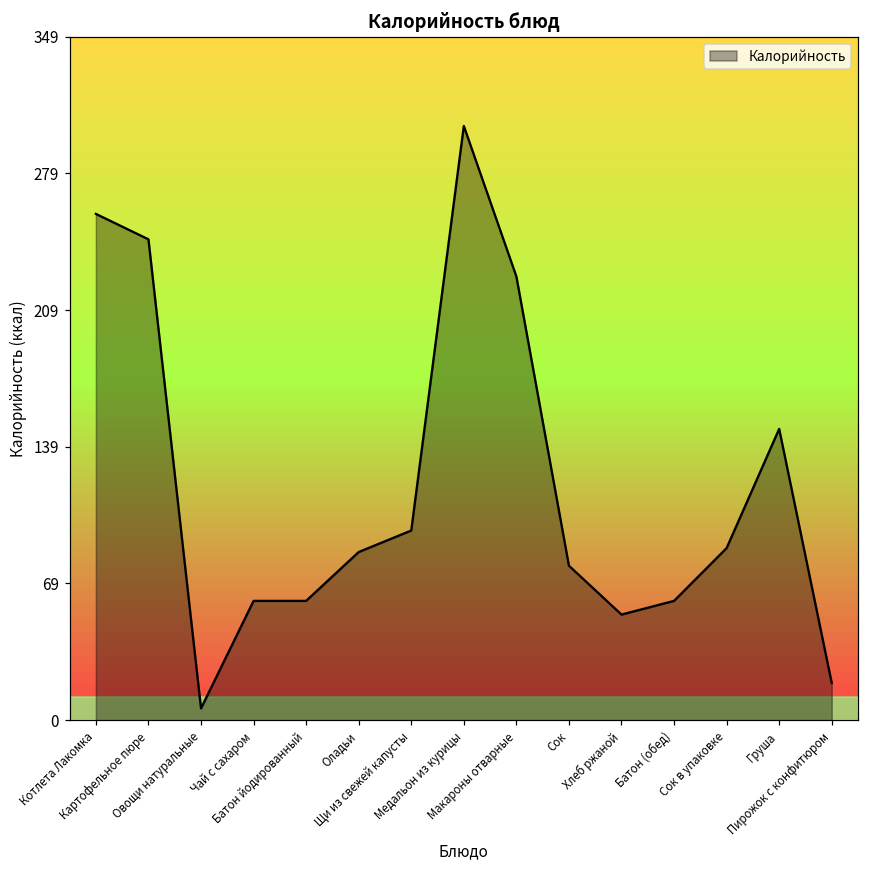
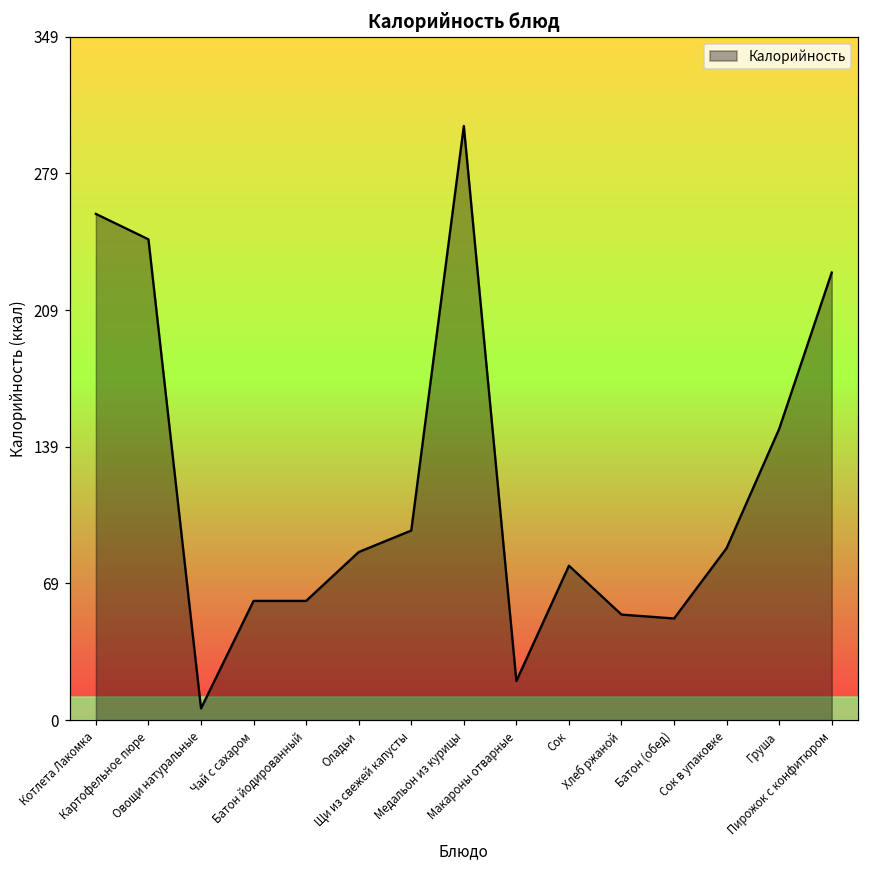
Макароны отварные: 227 -> 20
Батон (обед): 61 -> 52
Пирожок с конфитюром: 19 -> 229
